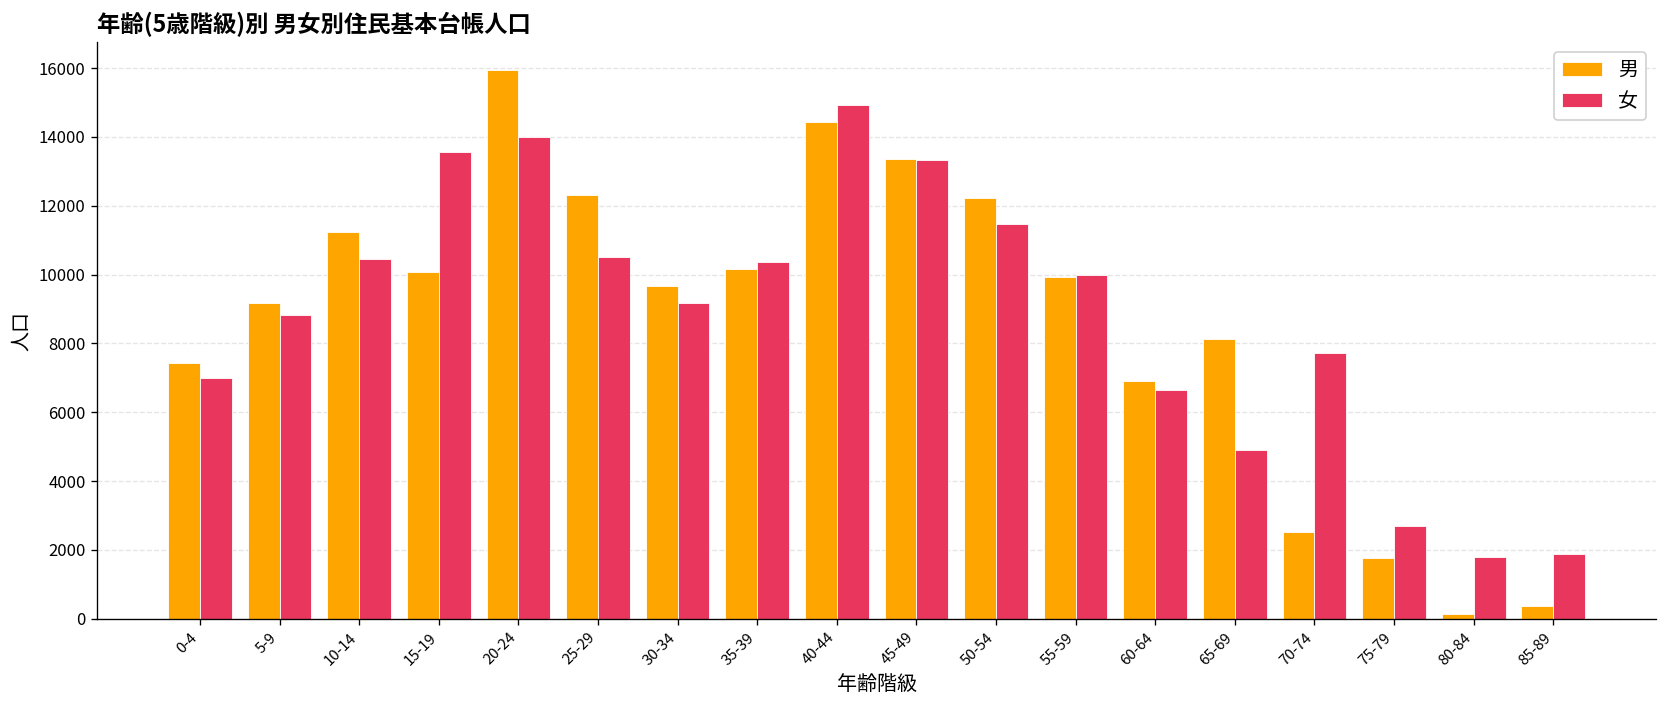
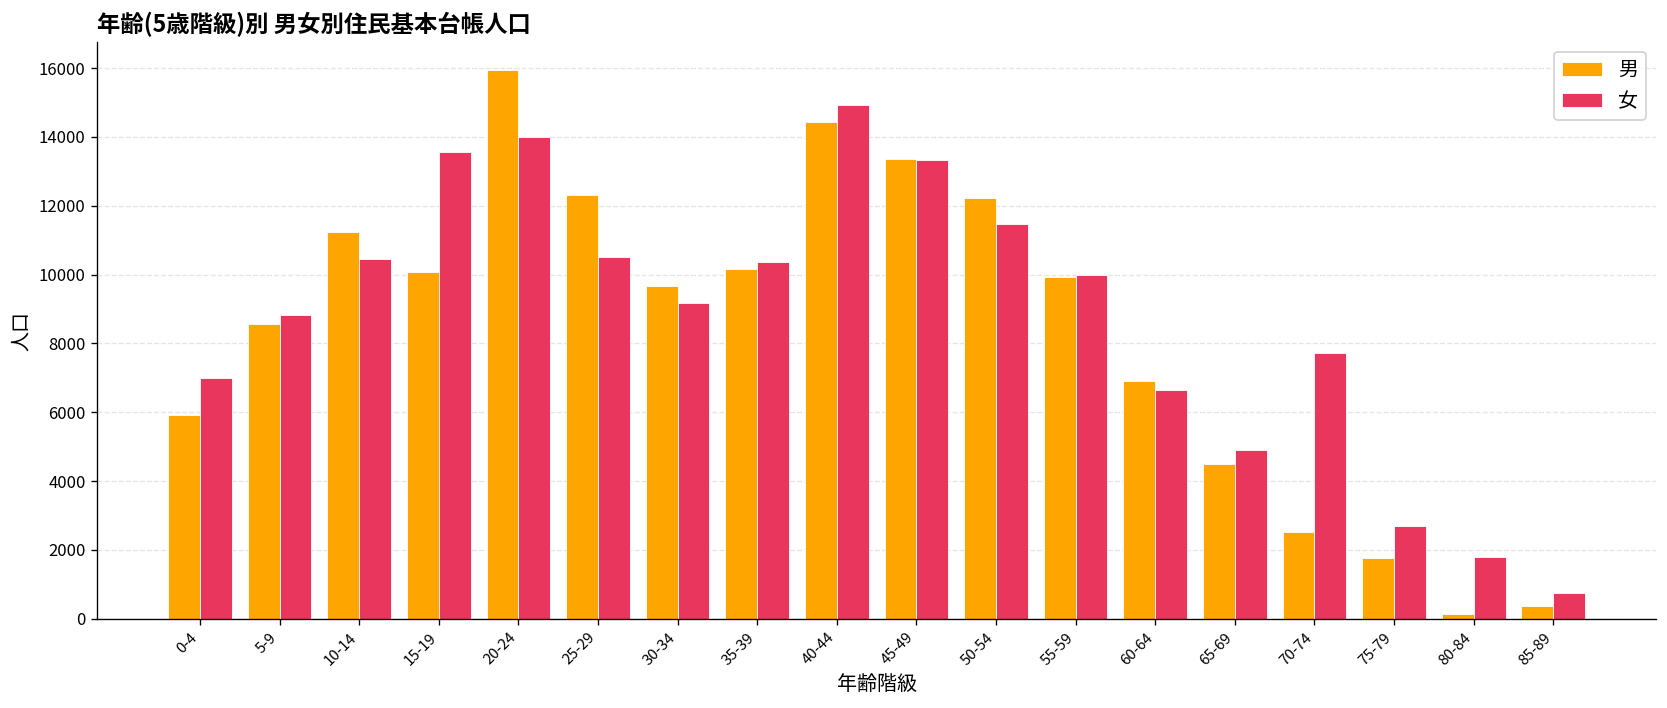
男, 0-4: 7400 -> 5900
男, 5-9: 9200 -> 8600
男, 65-69: 8100 -> 4500
女, 85-89: 1900 -> 800
